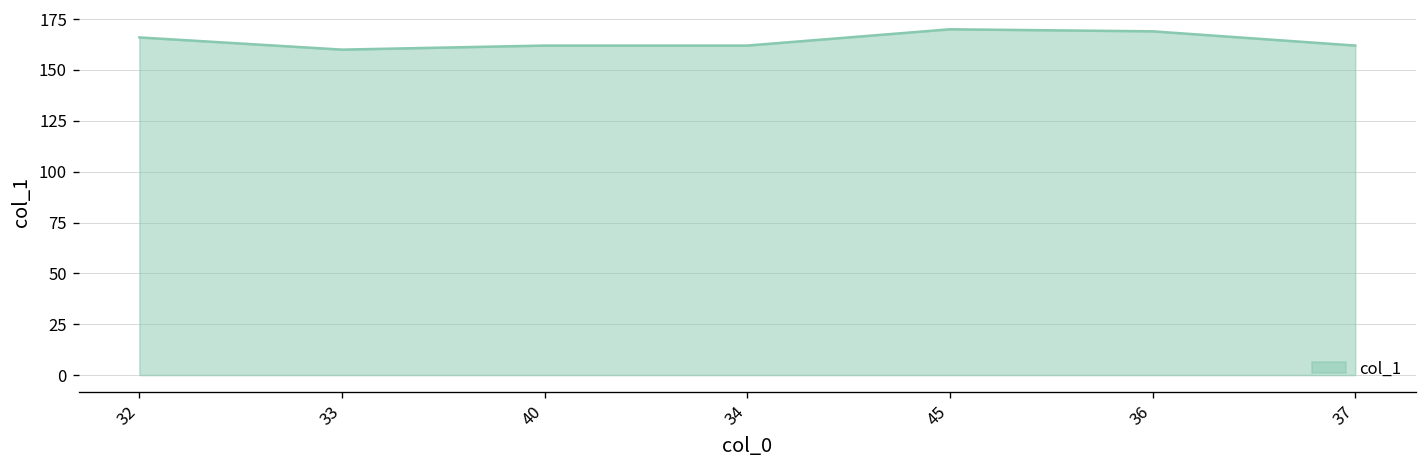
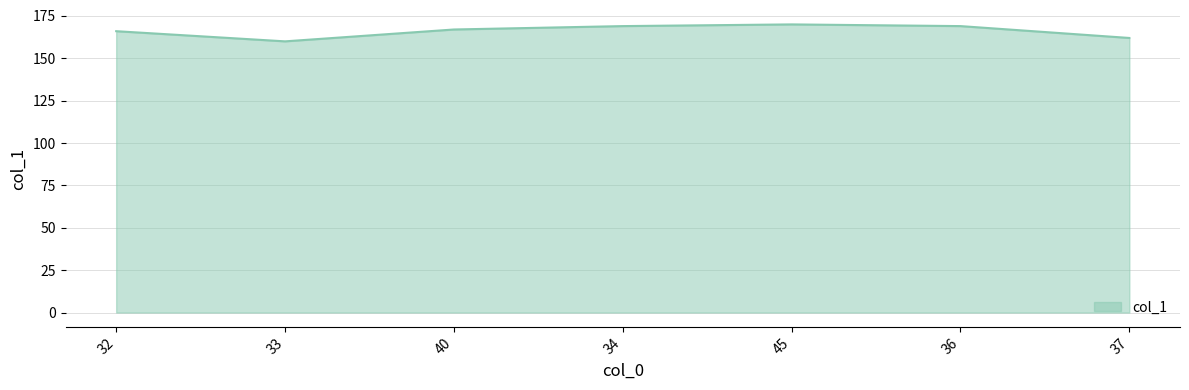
40: 162 -> 167
34: 162 -> 169
